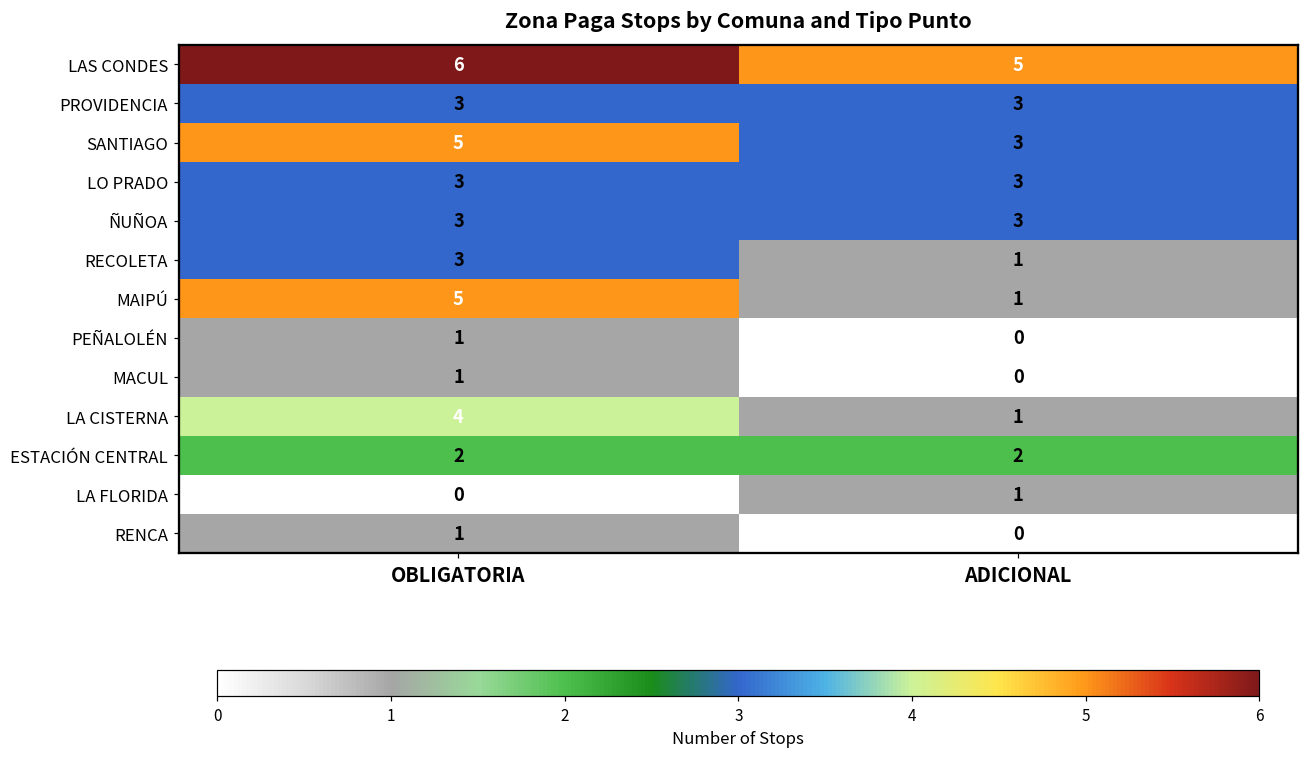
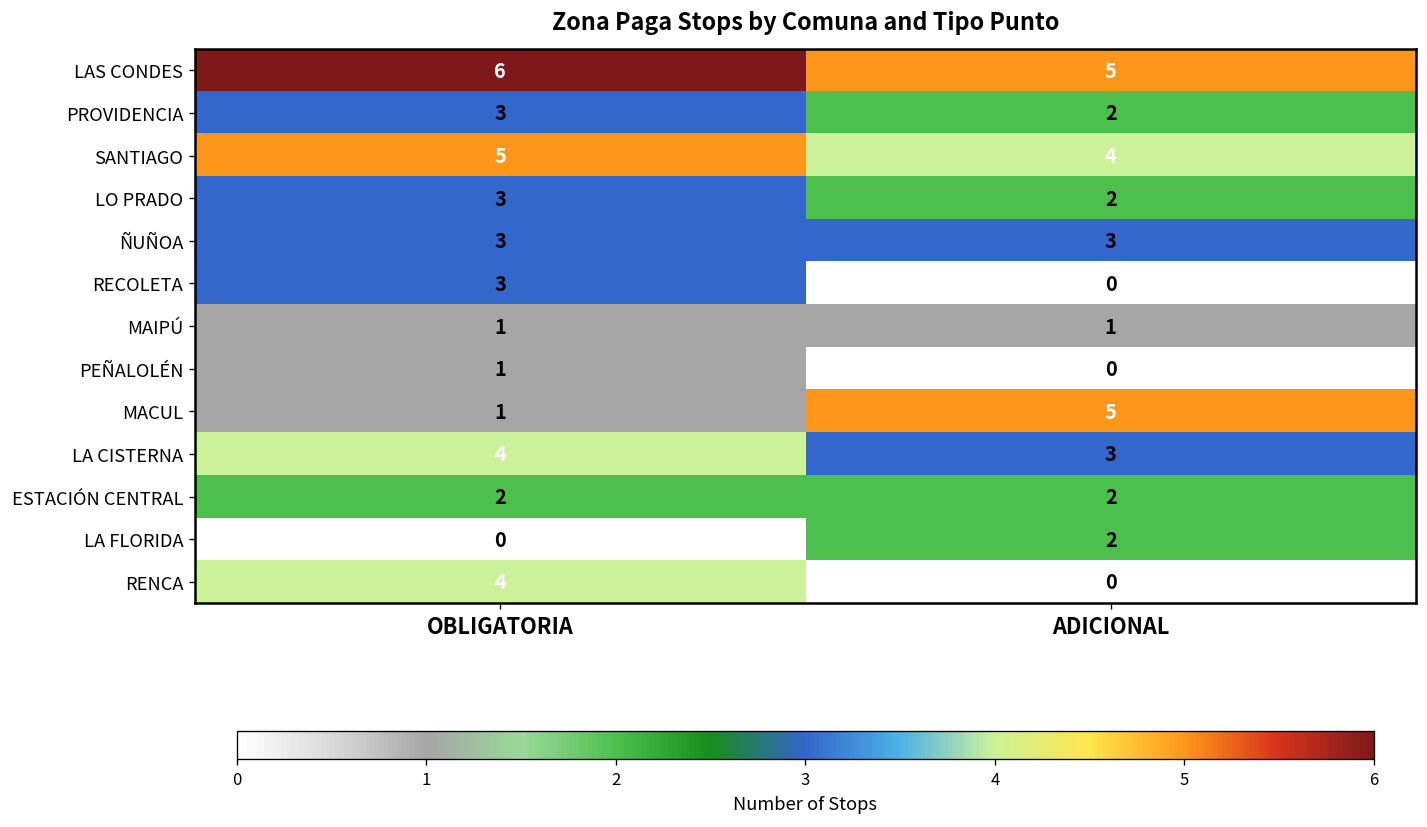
PROVIDENCIA, ADICIONAL: 3 -> 2
SANTIAGO, ADICIONAL: 3 -> 4
LO PRADO, ADICIONAL: 3 -> 2
RECOLETA, ADICIONAL: 1 -> 0
MAIPÚ, OBLIGATORIA: 5 -> 1
MACUL, ADICIONAL: 0 -> 5
LA CISTERNA, ADICIONAL: 1 -> 3
LA FLORIDA, ADICIONAL: 1 -> 2
RENCA, OBLIGATORIA: 1 -> 4
